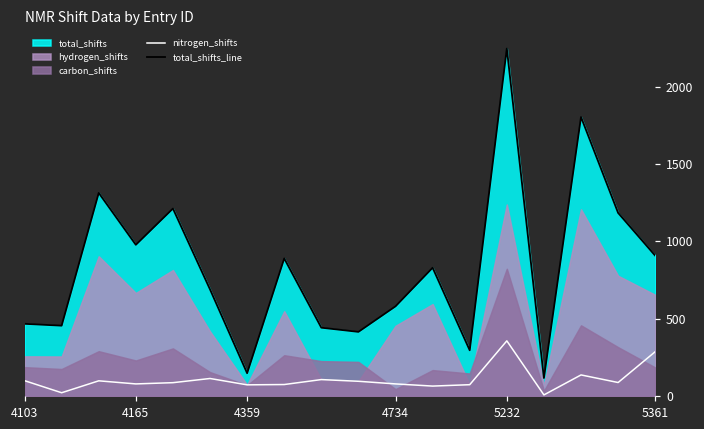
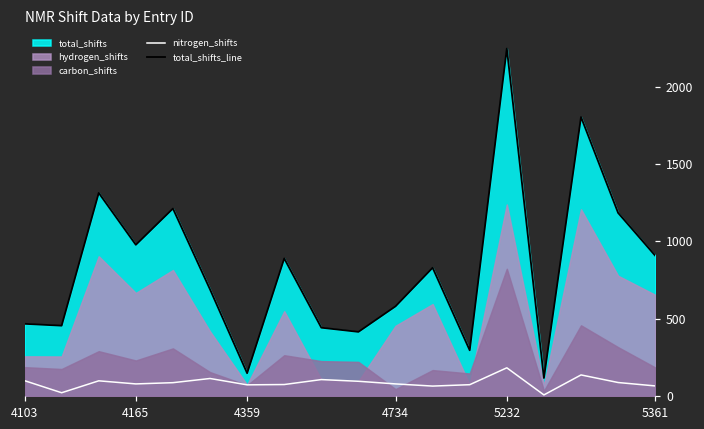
nitrogen_shifts, 5232: 360 -> 180
nitrogen_shifts, 5361: 290 -> 70
